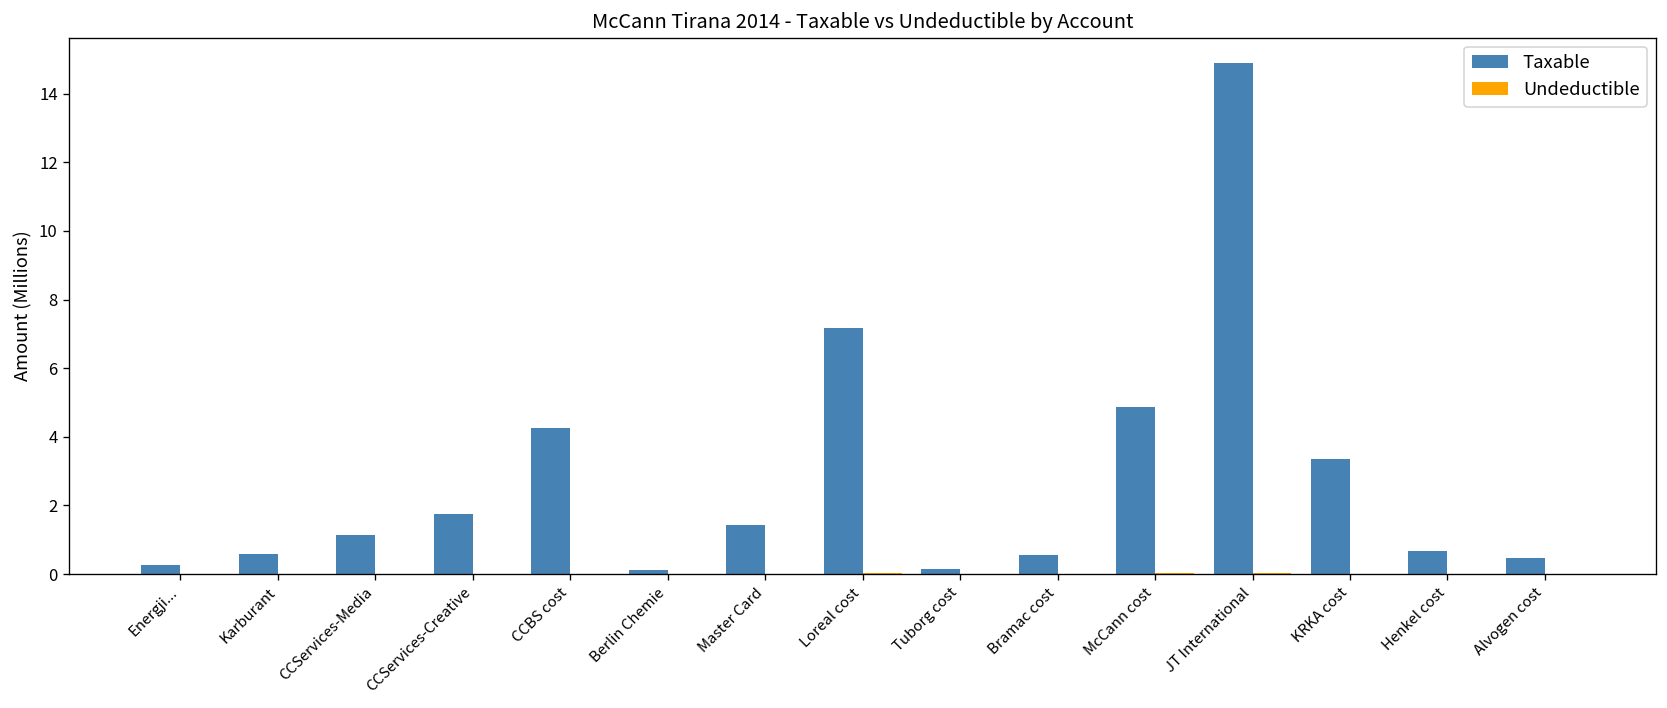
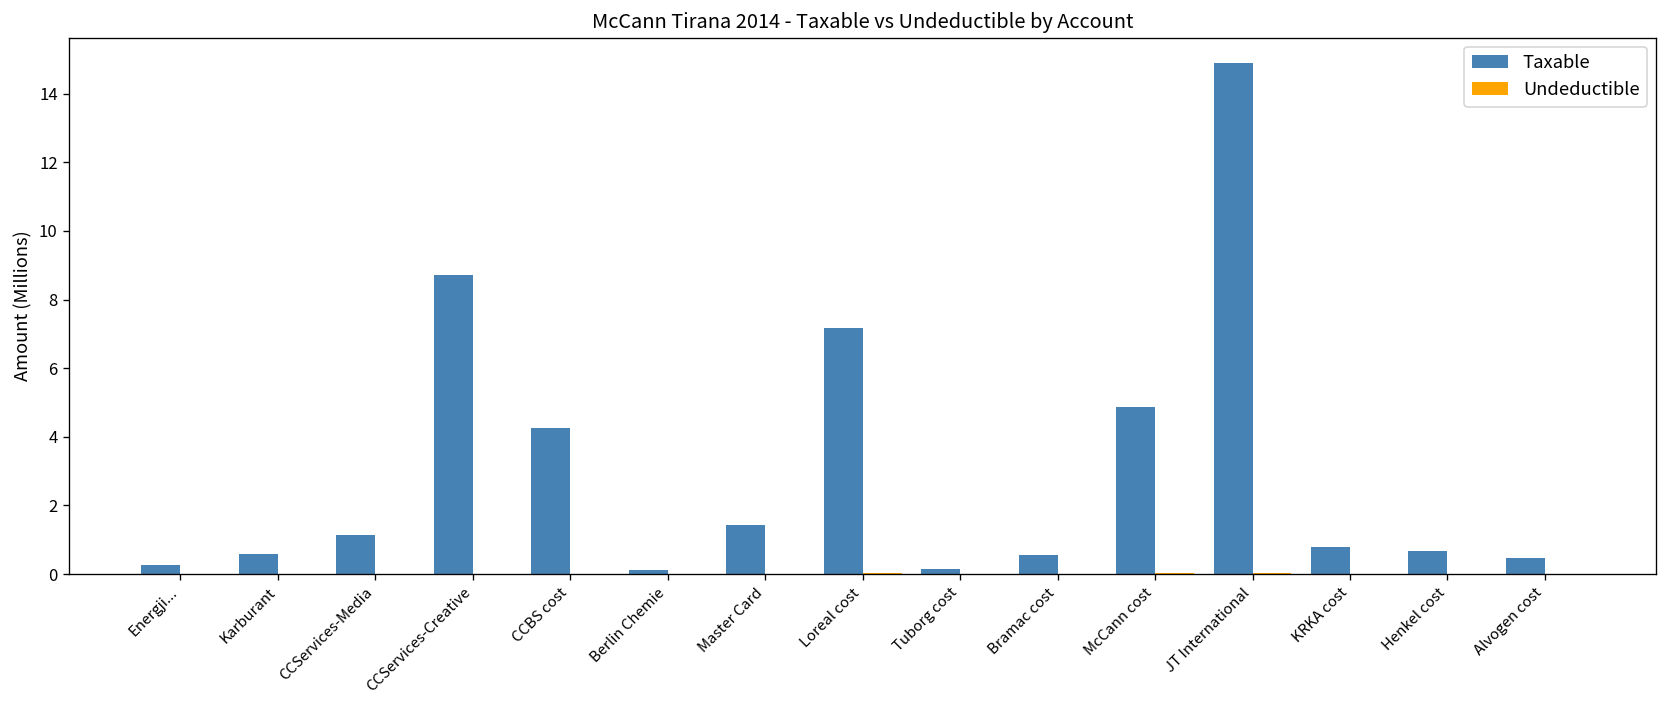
Taxable, CCServices-Creative: 1.7 -> 8.7
Taxable, KRKA cost: 3.4 -> 0.8
